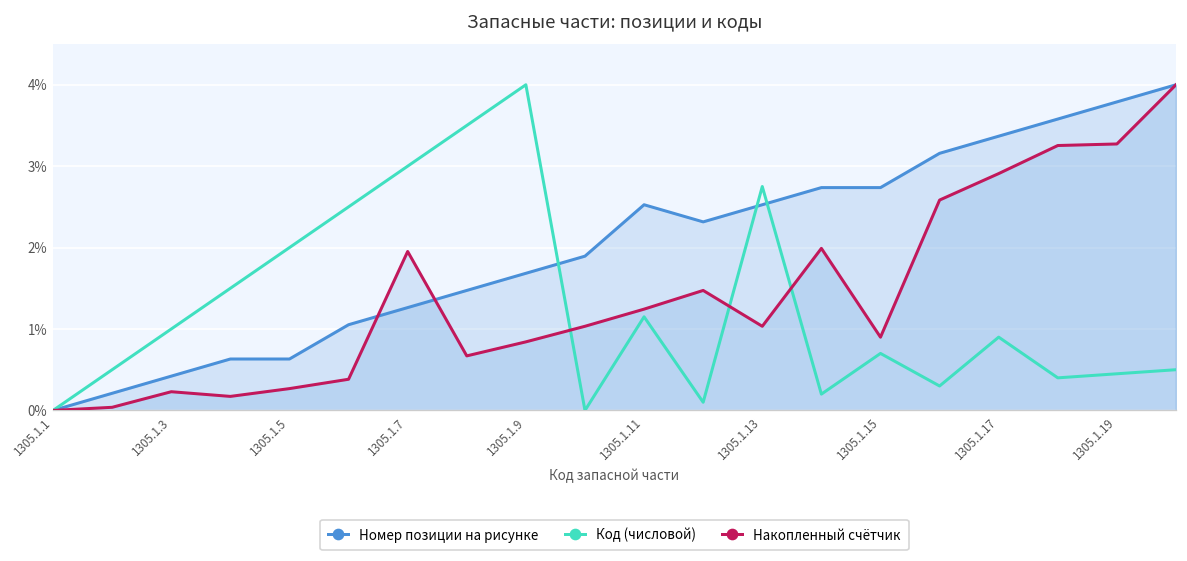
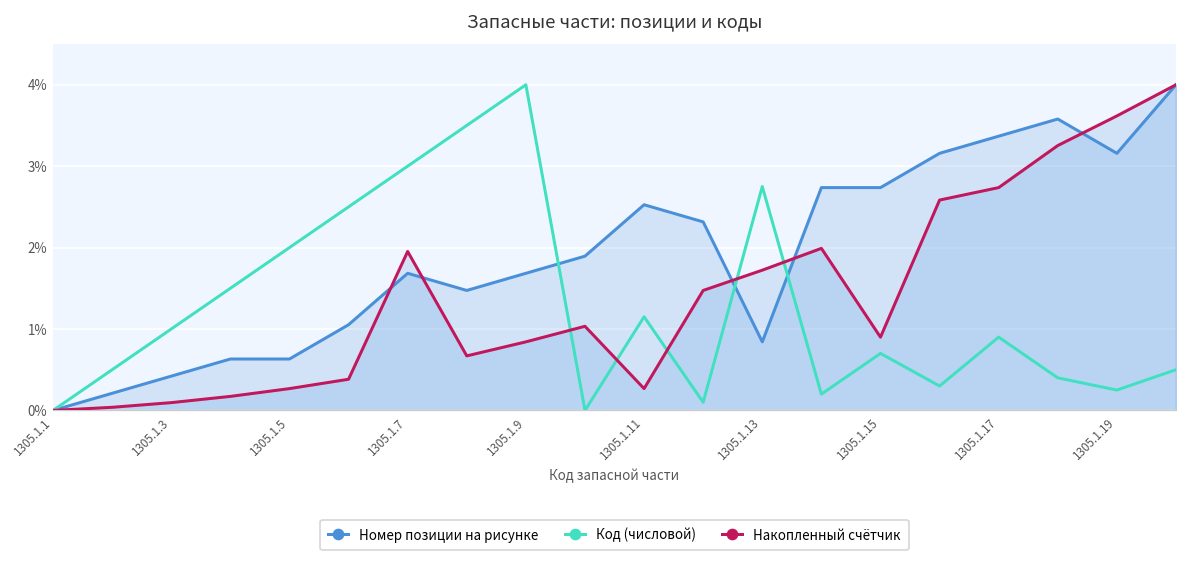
Накопленный счётчик, 1305.1.3: 0.2% -> 0.1%
Номер позиции на рисунке, 1305.1.7: 1.3% -> 1.7%
Накопленный счётчик, 1305.1.11: 1.2% -> 0.3%
Номер позиции на рисунке, 1305.1.13: 2.5% -> 0.8%
Накопленный счётчик, 1305.1.13: 1.0% -> 1.7%
Накопленный счётчик, 1305.1.17: 2.9% -> 2.7%
Номер позиции на рисунке, 1305.1.19: 3.8% -> 3.2%
Код (числовой), 1305.1.19: 0.4% -> 0.2%
Накопленный счётчик, 1305.1.19: 3.3% -> 3.6%
